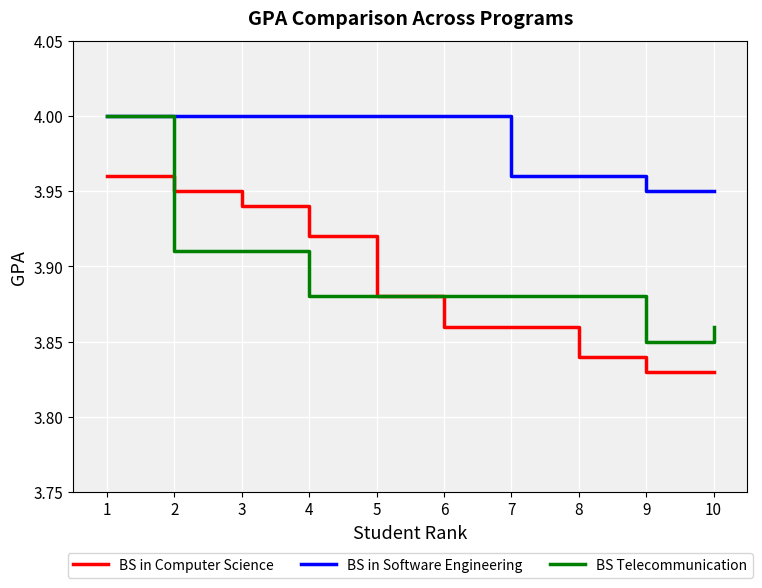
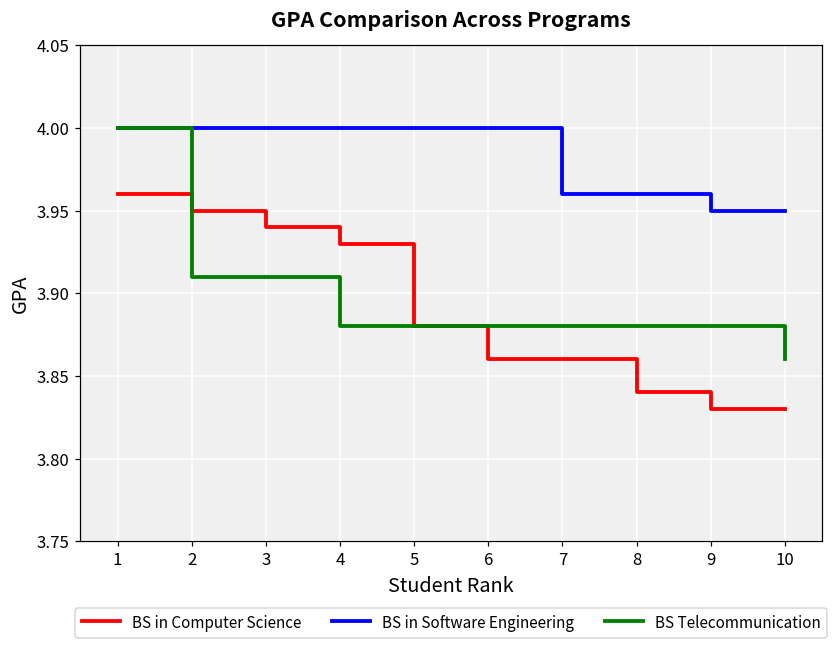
BS in Computer Science, 4: 3.92 -> 3.93
BS Telecommunication, 9: 3.85 -> 3.88
